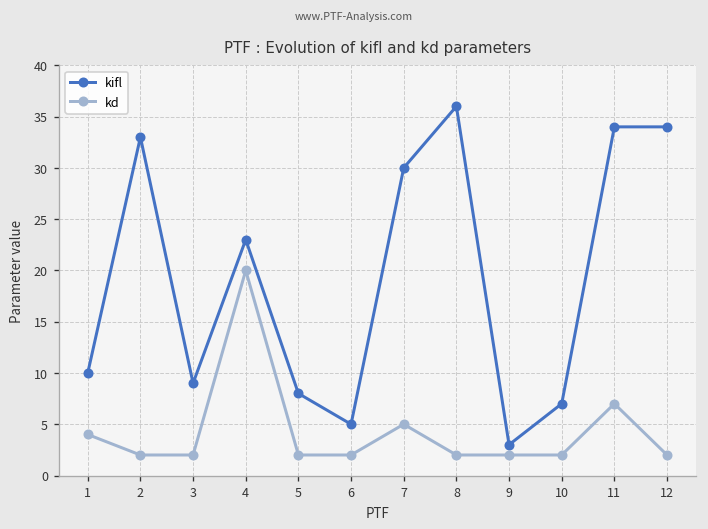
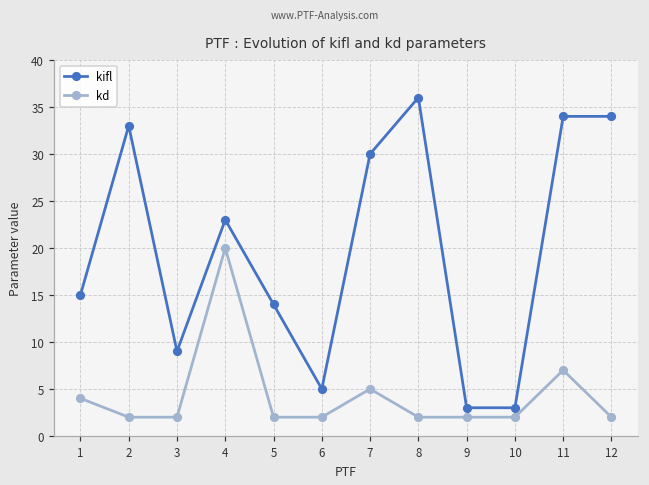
kifl, 1: 10 -> 15
kifl, 5: 8 -> 14
kifl, 10: 7 -> 3
